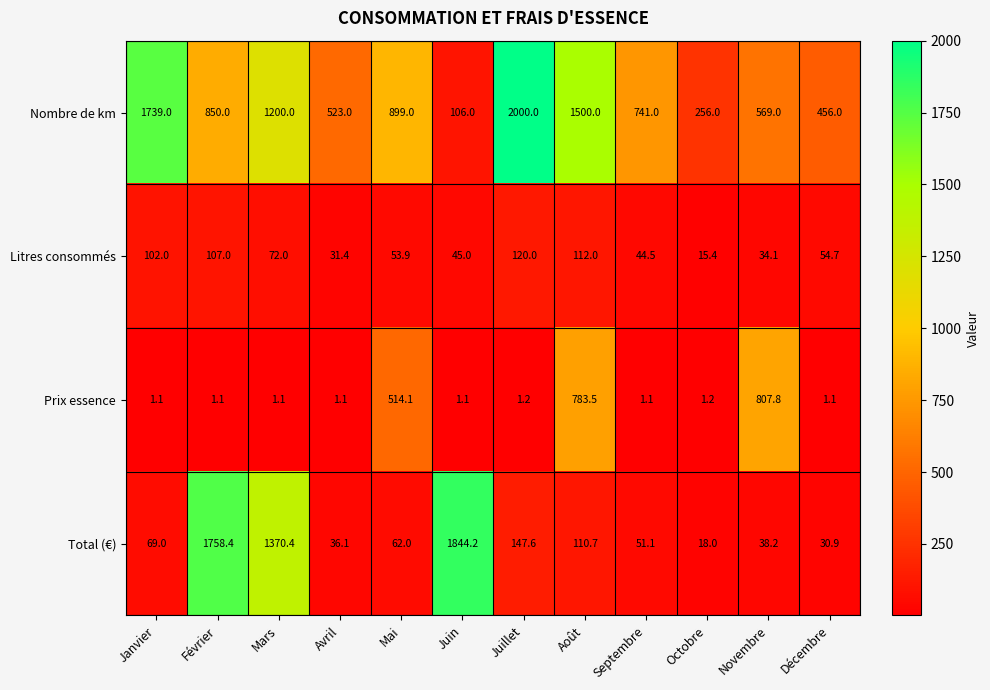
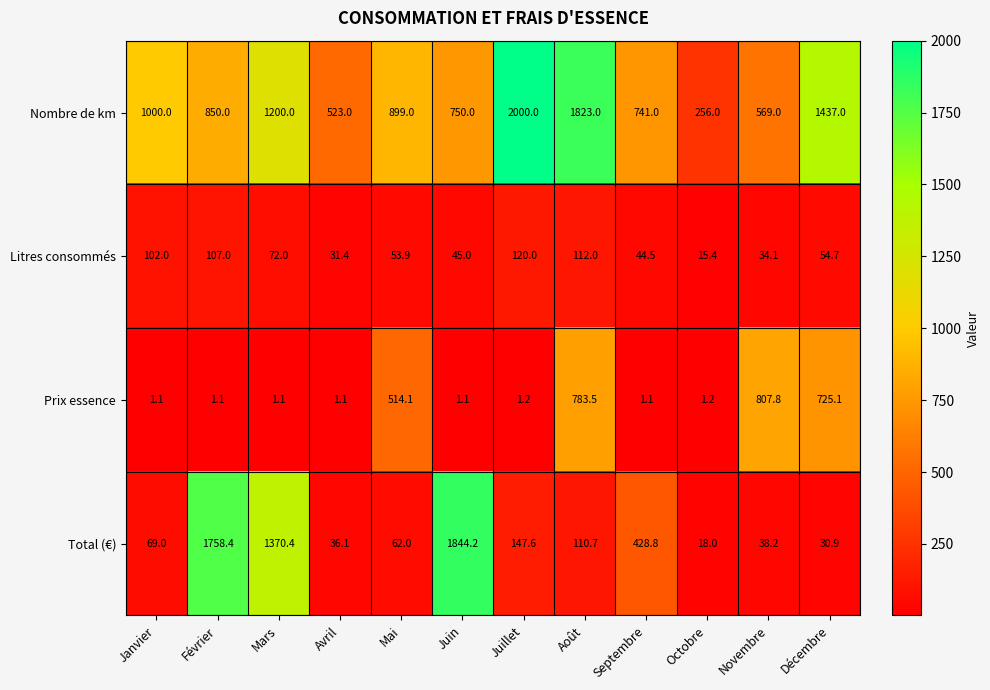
Nombre de km, Janvier: 1739.0 -> 1000.0
Nombre de km, Juin: 106.0 -> 750.0
Nombre de km, Août: 1500.0 -> 1823.0
Nombre de km, Décembre: 456.0 -> 1437.0
Prix essence, Décembre: 1.1 -> 725.1
Total (€), Septembre: 51.1 -> 428.8
